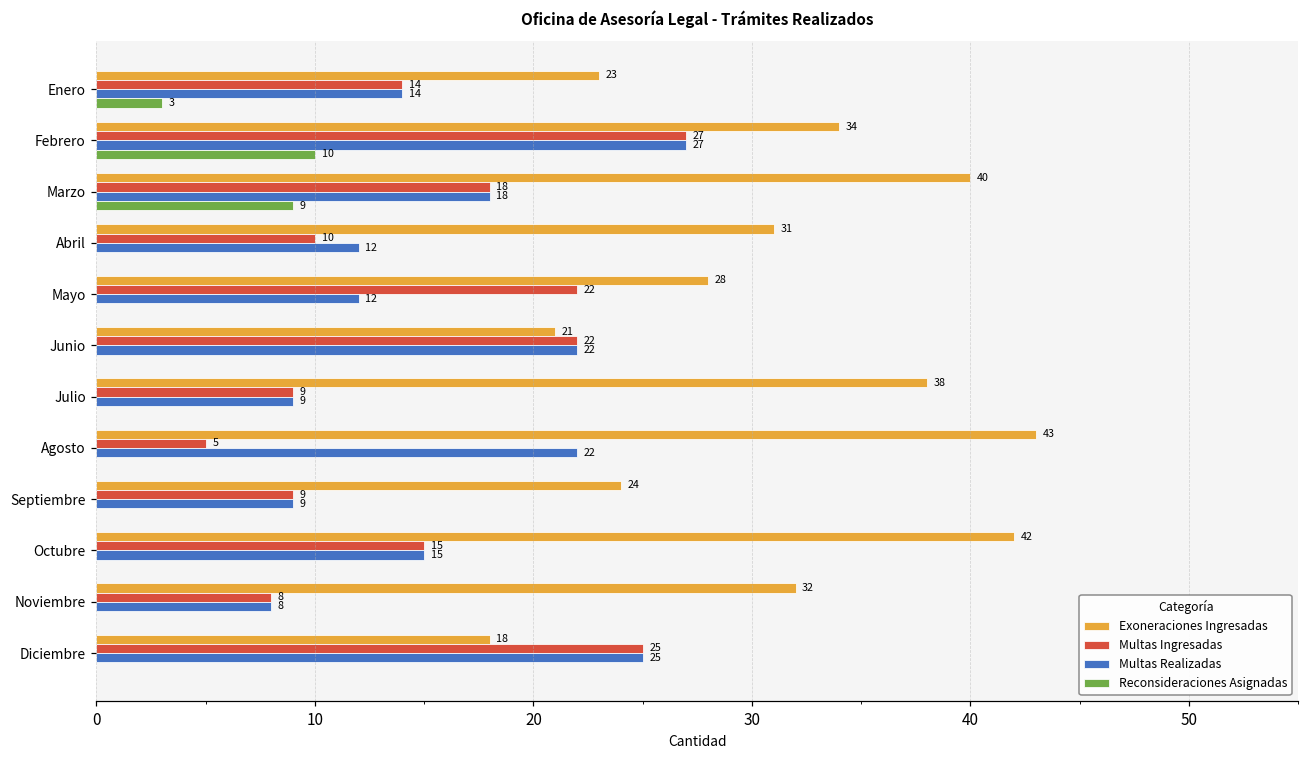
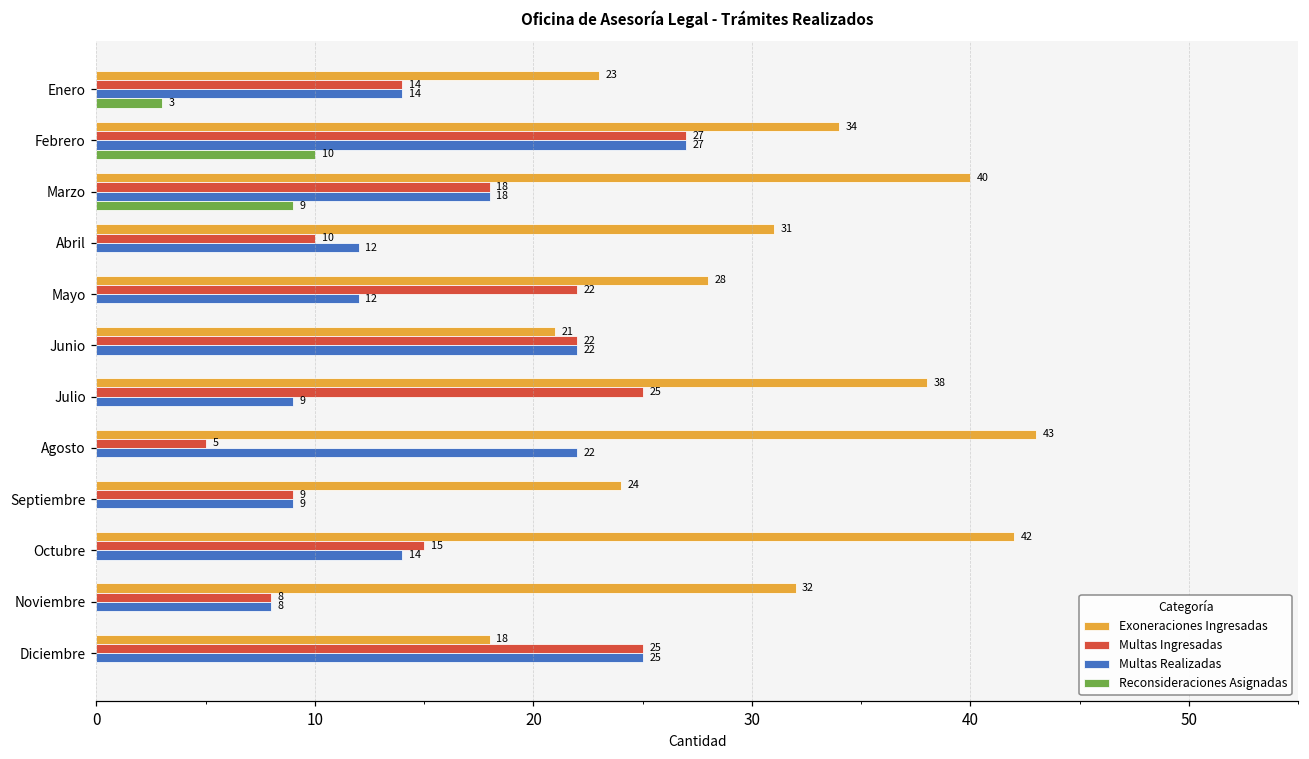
Multas Ingresadas, Julio: 9 -> 25
Multas Realizadas, Octubre: 15 -> 14
